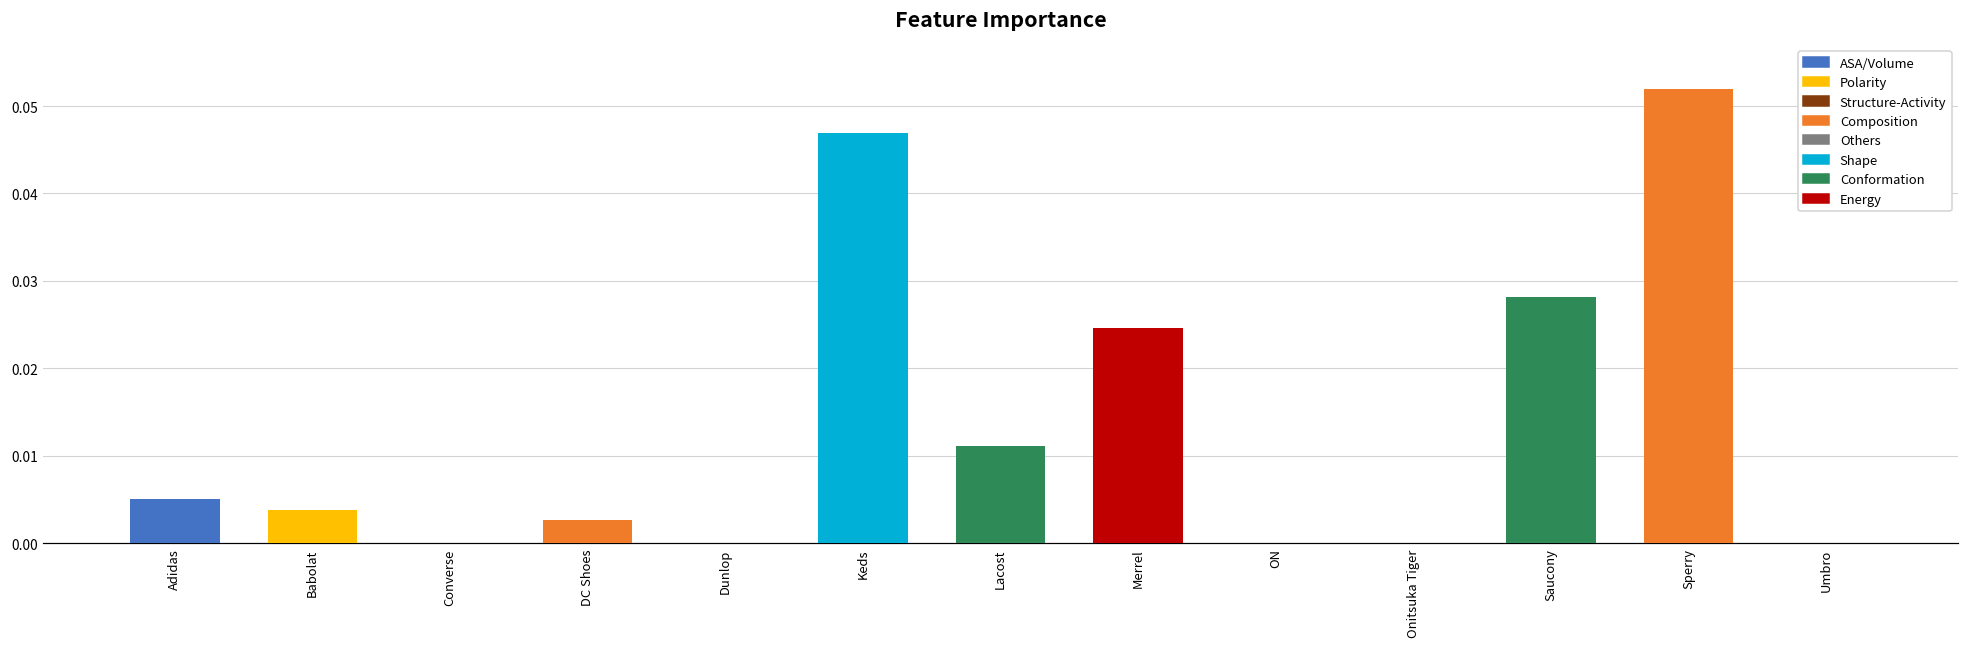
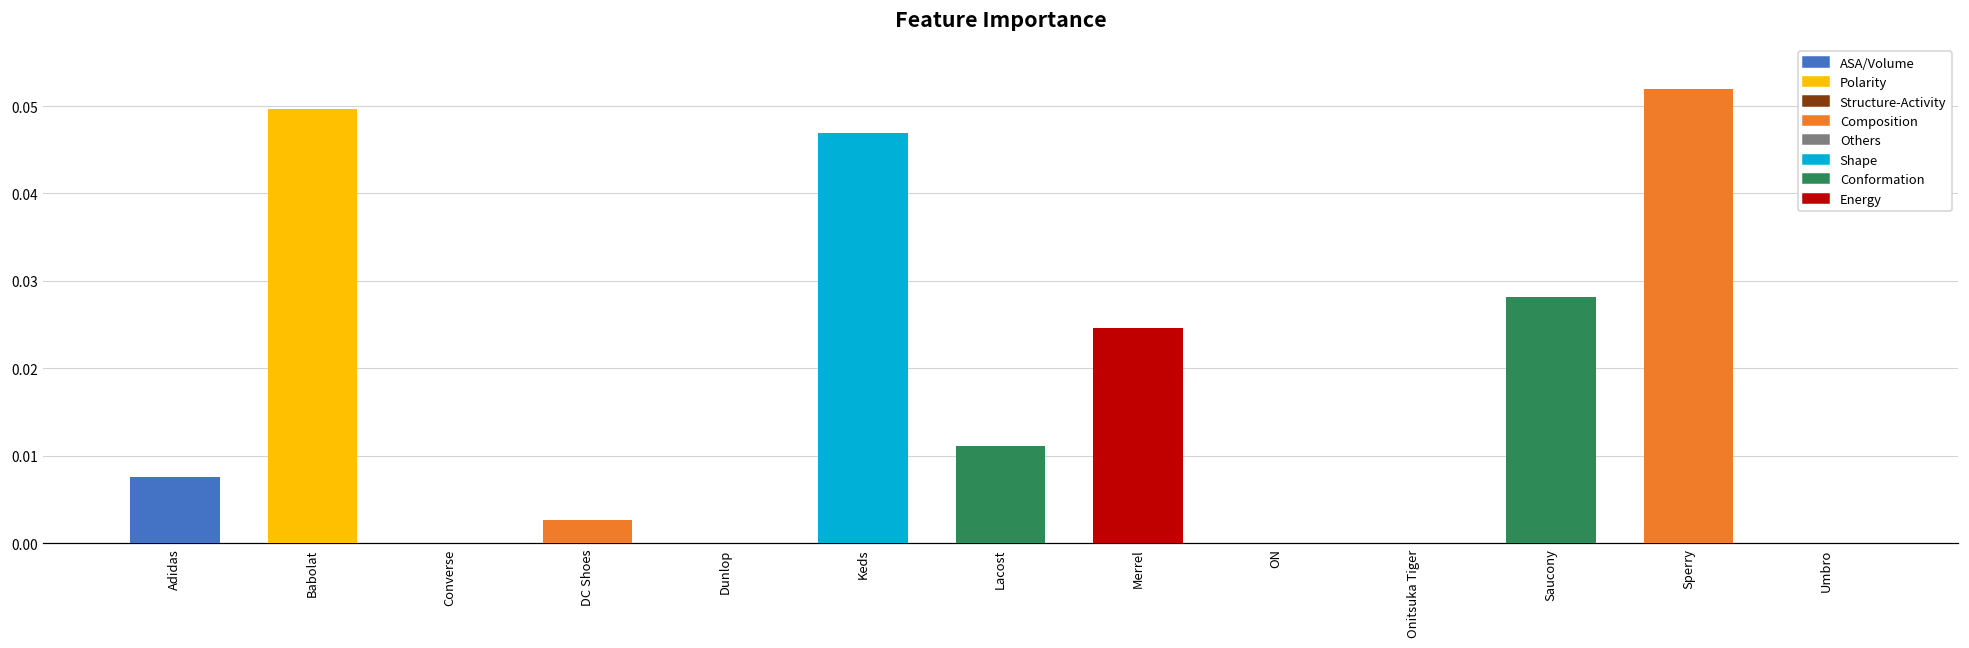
Adidas: 0.005 -> 0.008
Babolat: 0.004 -> 0.050
